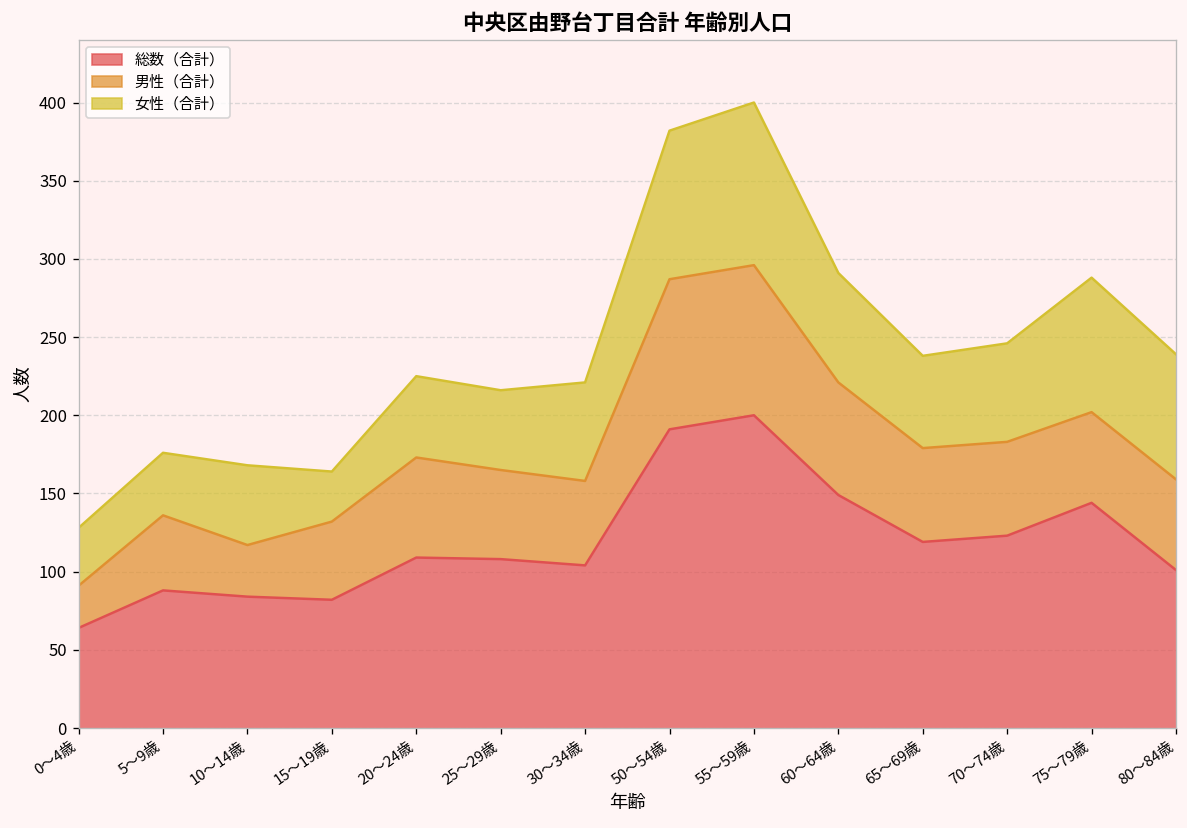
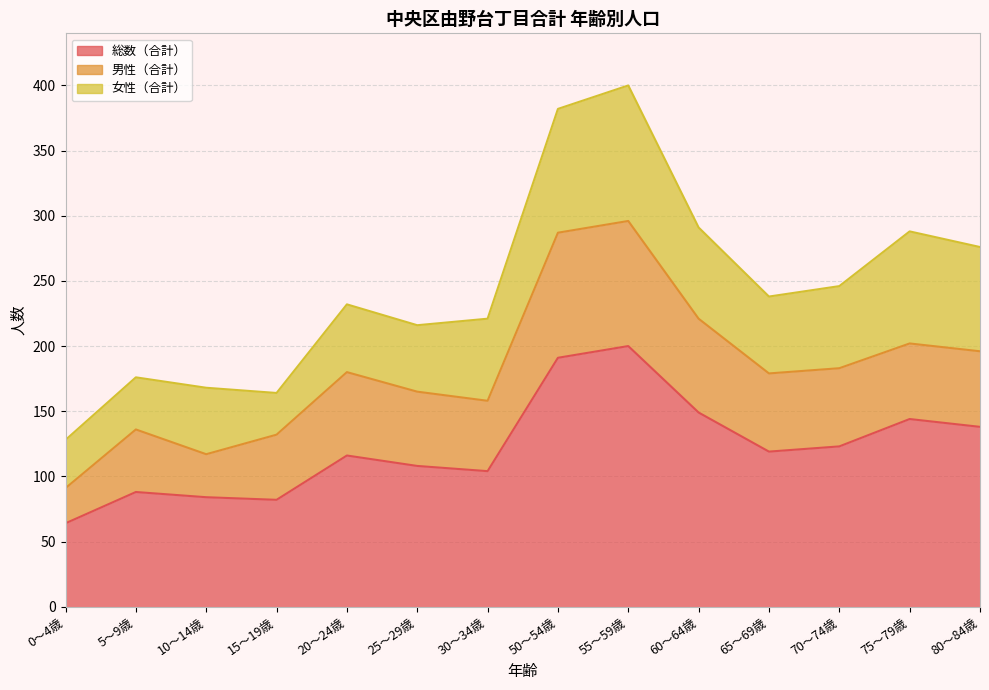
総数（合計）, 20～24歳: 109 -> 116
総数（合計）, 80～84歳: 101 -> 138
